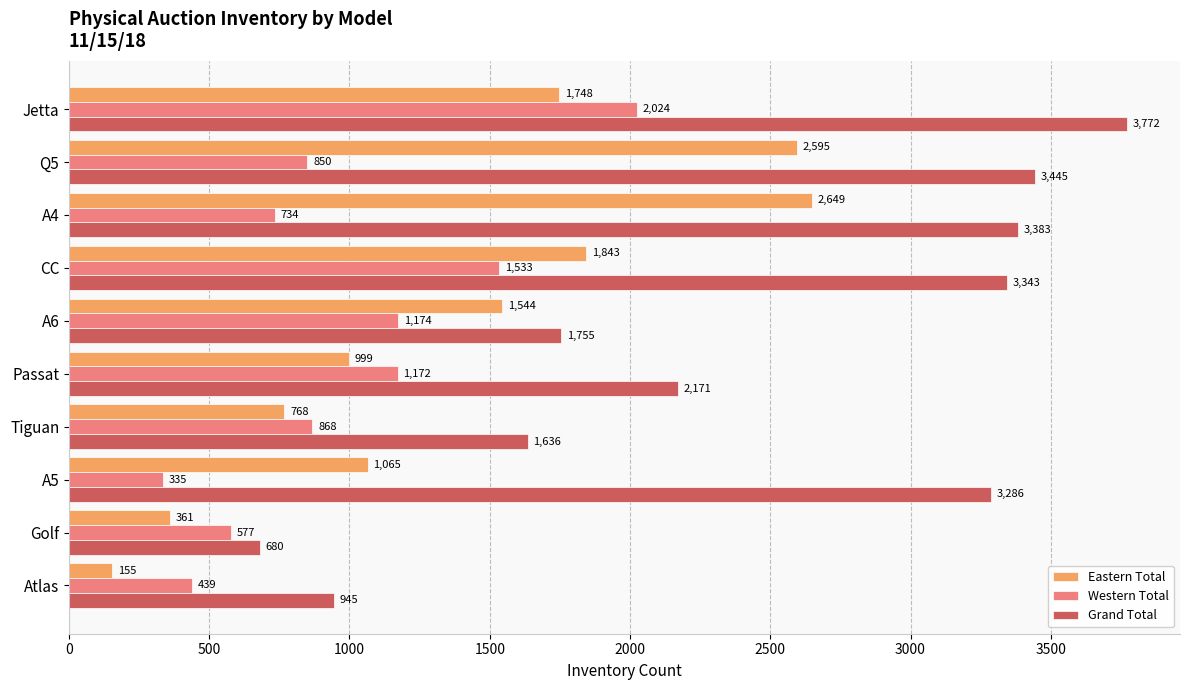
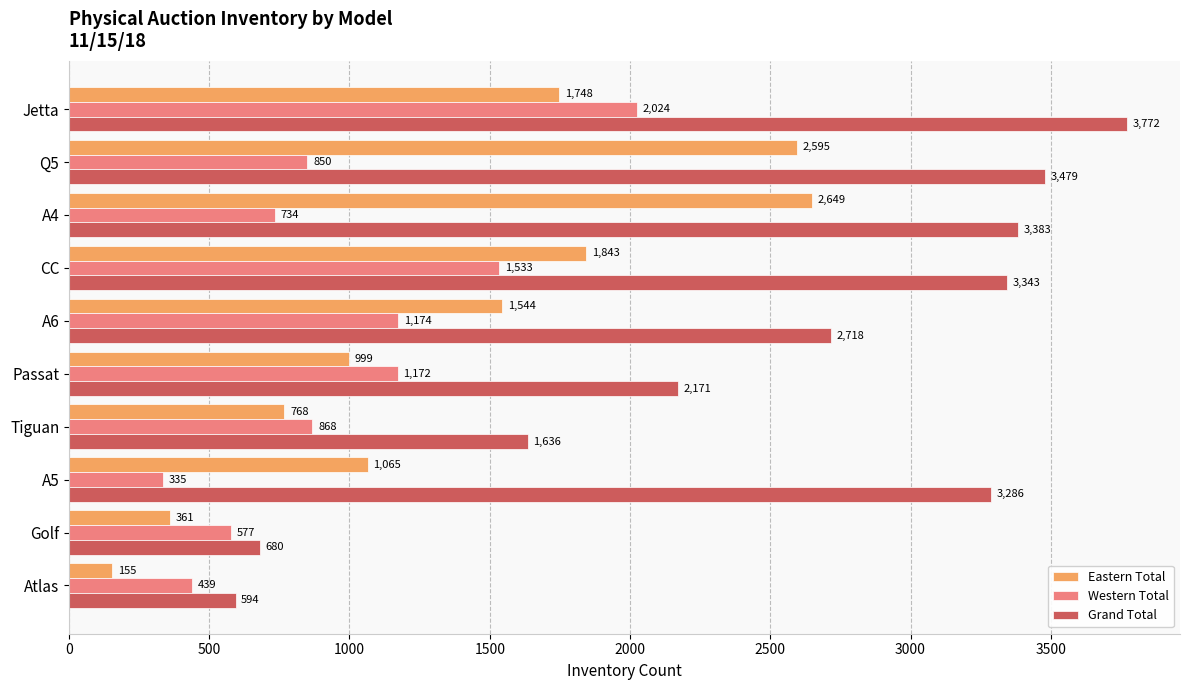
Grand Total, Q5: 3,445 -> 3,479
Grand Total, A6: 1,755 -> 2,718
Grand Total, Atlas: 945 -> 594
